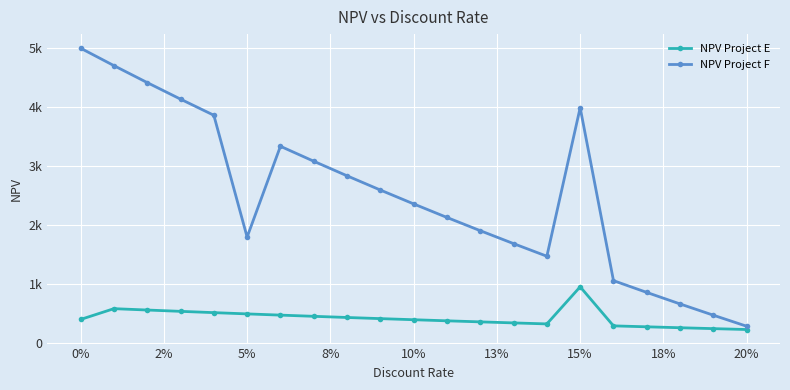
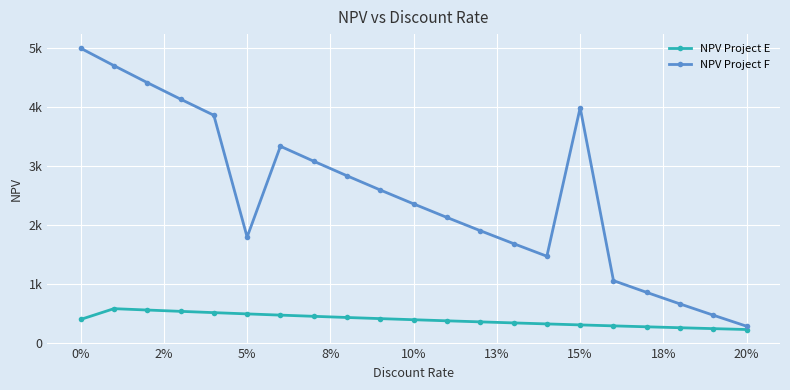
NPV Project E, 15%: 900 -> 300
